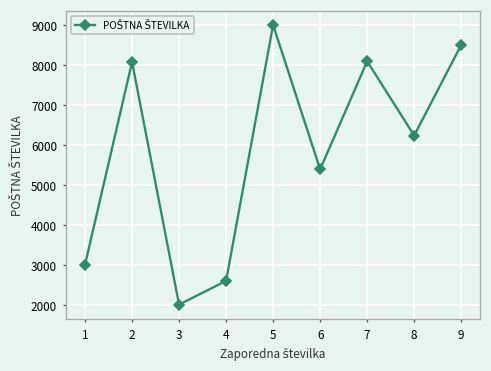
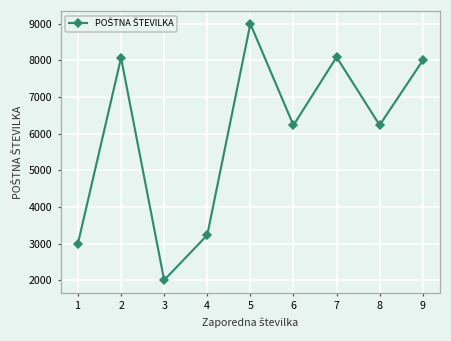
4: 2600 -> 3200
6: 5400 -> 6200
9: 8500 -> 8000
